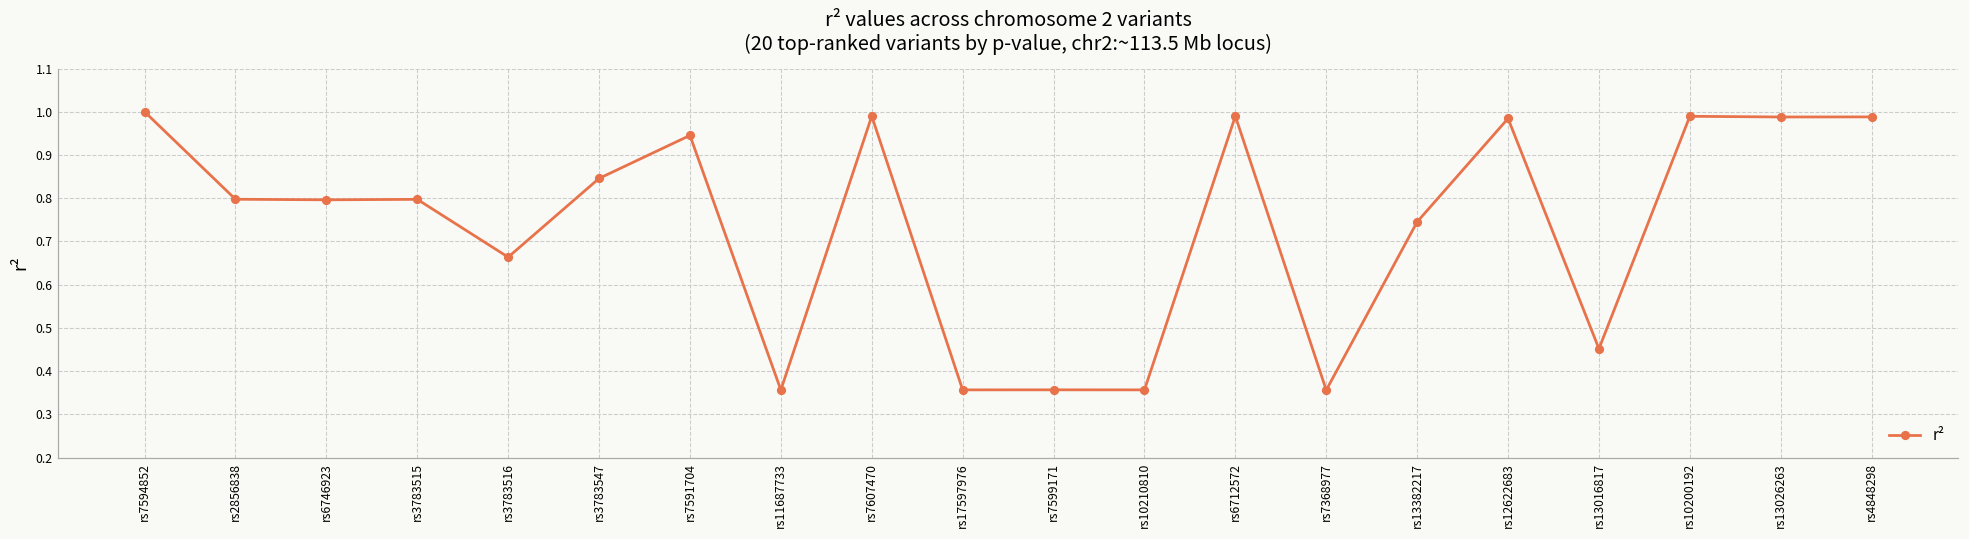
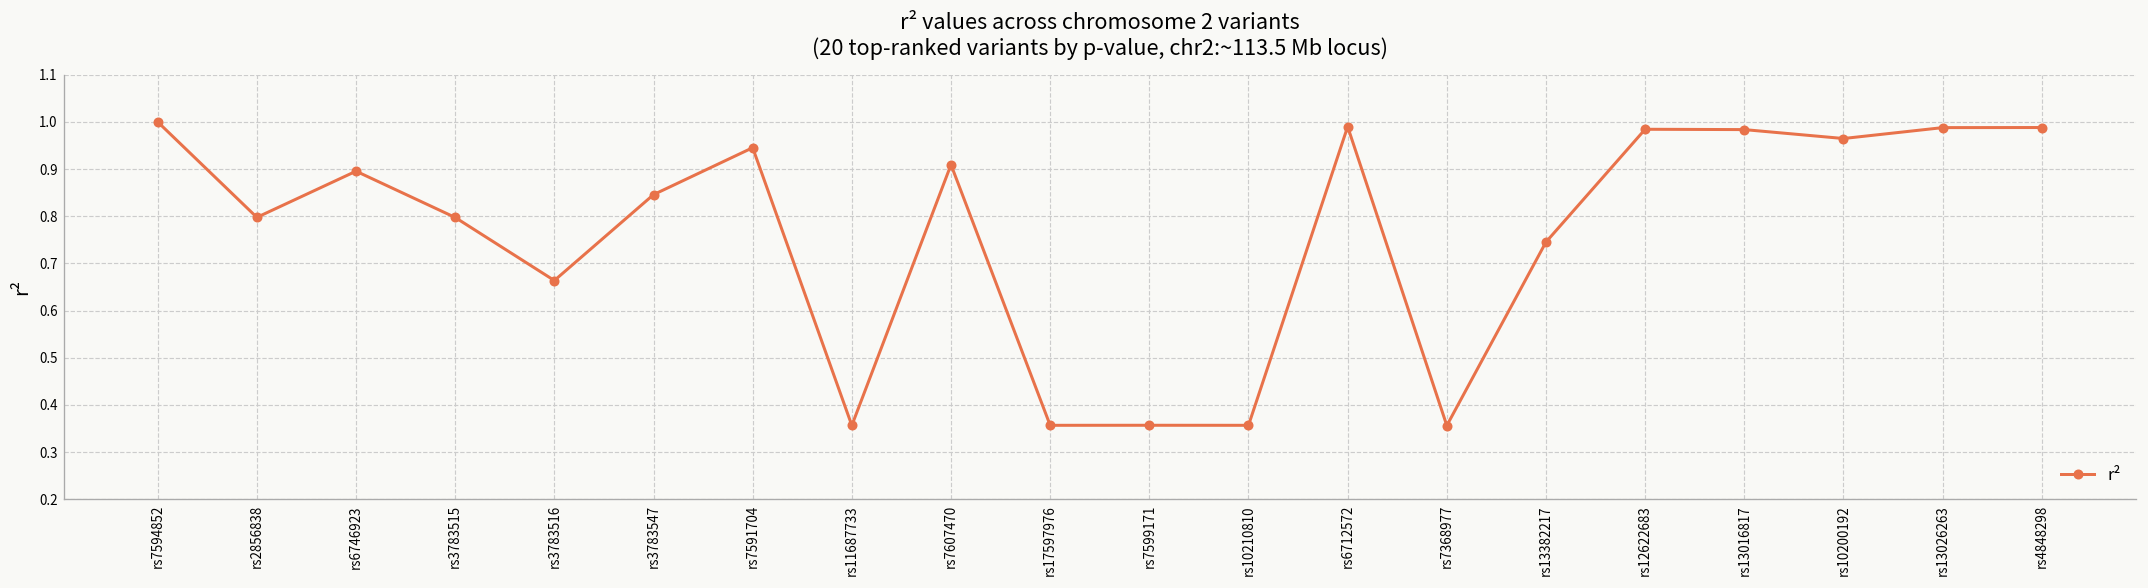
rs6746923: 0.80 -> 0.90
rs7607470: 0.99 -> 0.91
rs13016817: 0.45 -> 0.98
rs10200192: 0.99 -> 0.96
